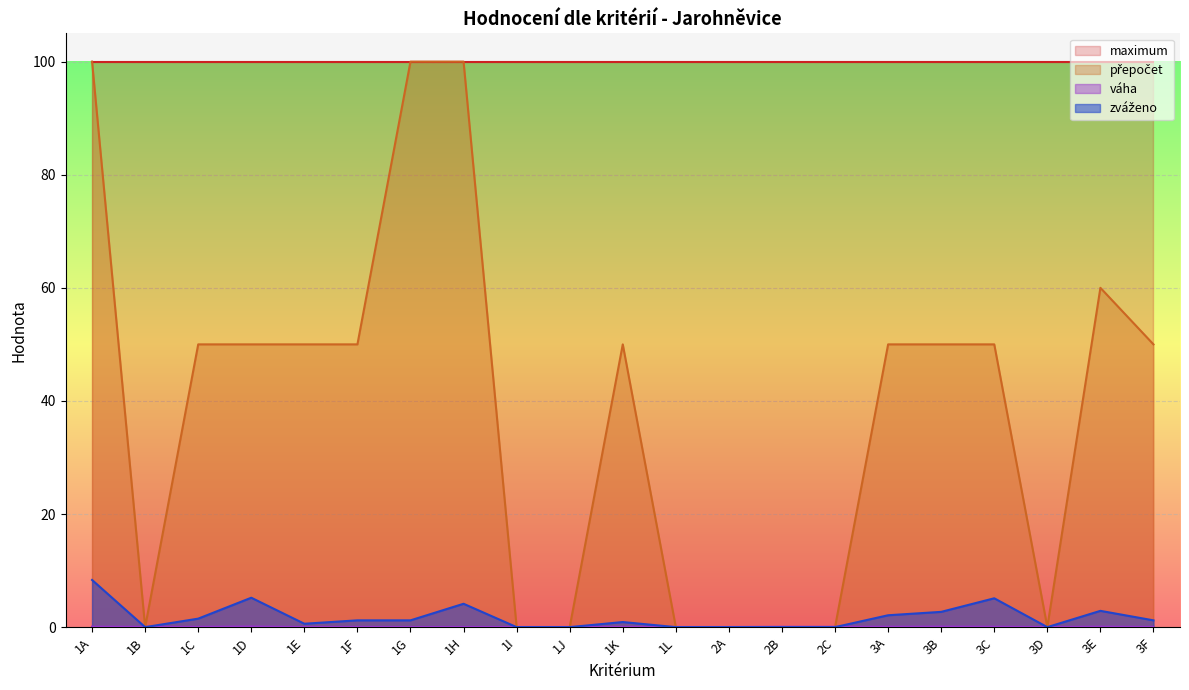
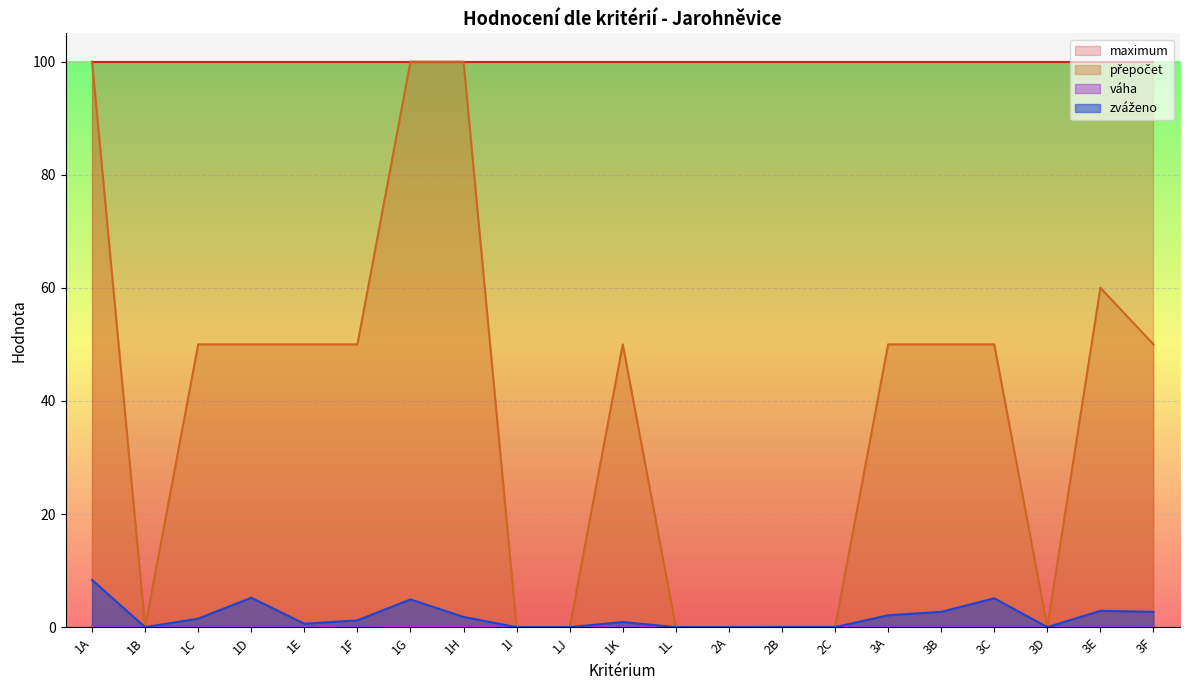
zváženo, 1G: 1 -> 5
zváženo, 1H: 4 -> 2
zváženo, 3F: 1 -> 3
